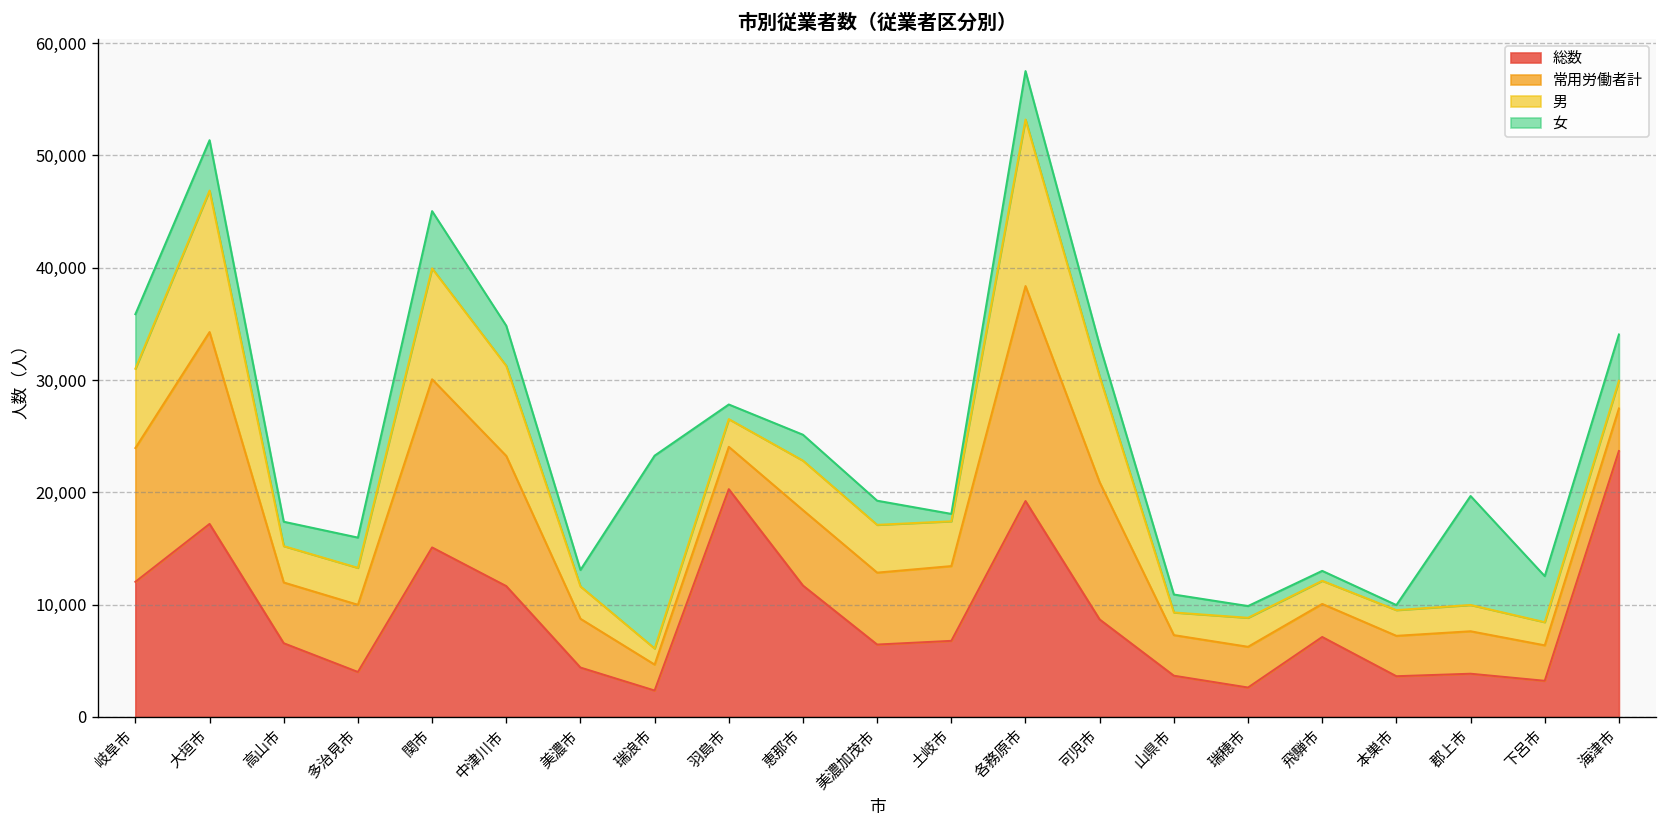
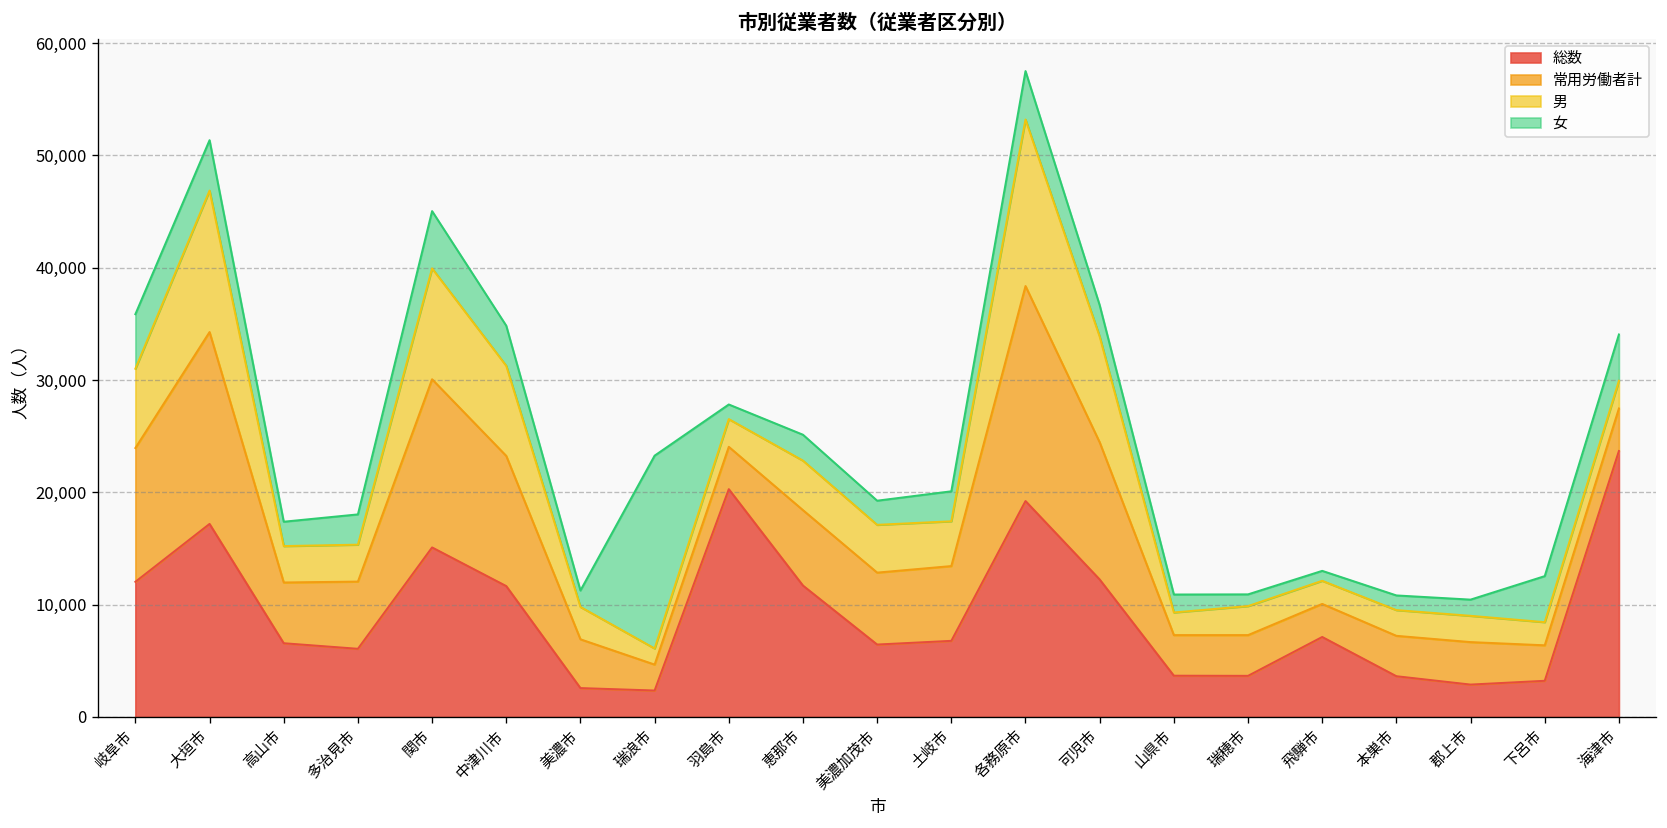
総数, 多治見市: 4,000 -> 6,000
総数, 美濃市: 4,000 -> 3,000
女, 土岐市: 1,000 -> 3,000
総数, 可児市: 9,000 -> 12,000
総数, 瑞穂市: 3,000 -> 4,000
女, 本巣市: 0 -> 1,000
総数, 郡上市: 4,000 -> 3,000
女, 郡上市: 10,000 -> 1,000
